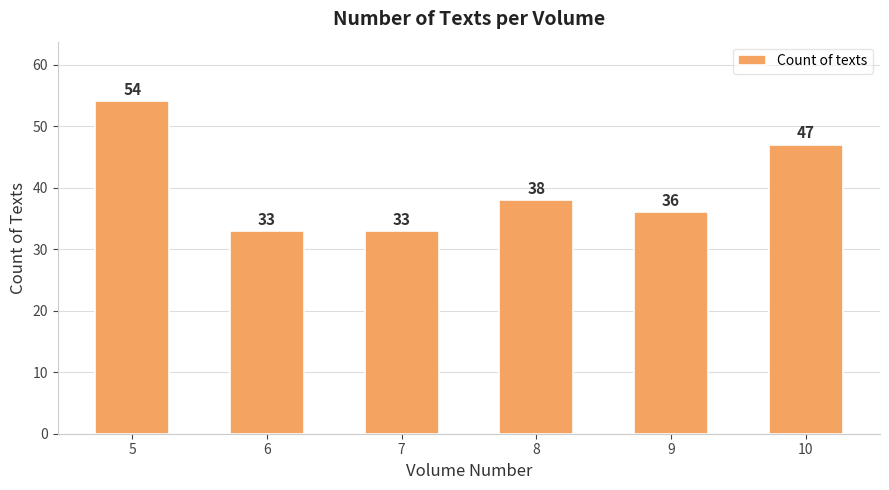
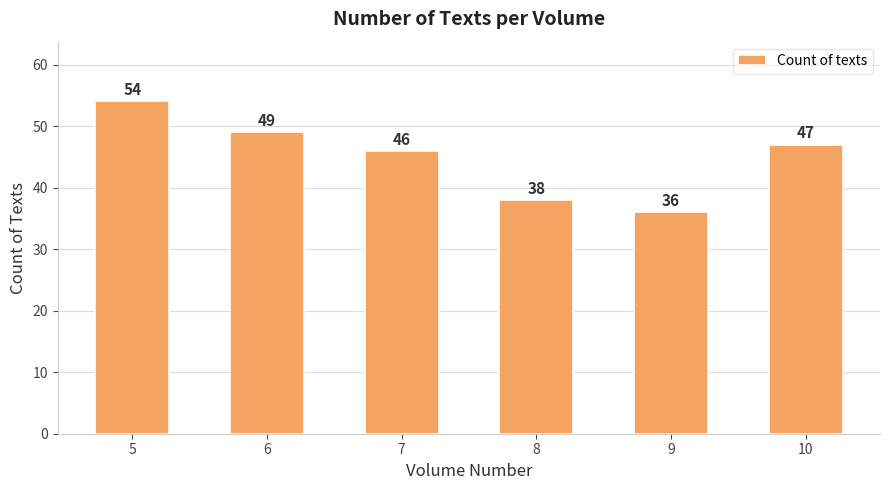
6: 33 -> 49
7: 33 -> 46
